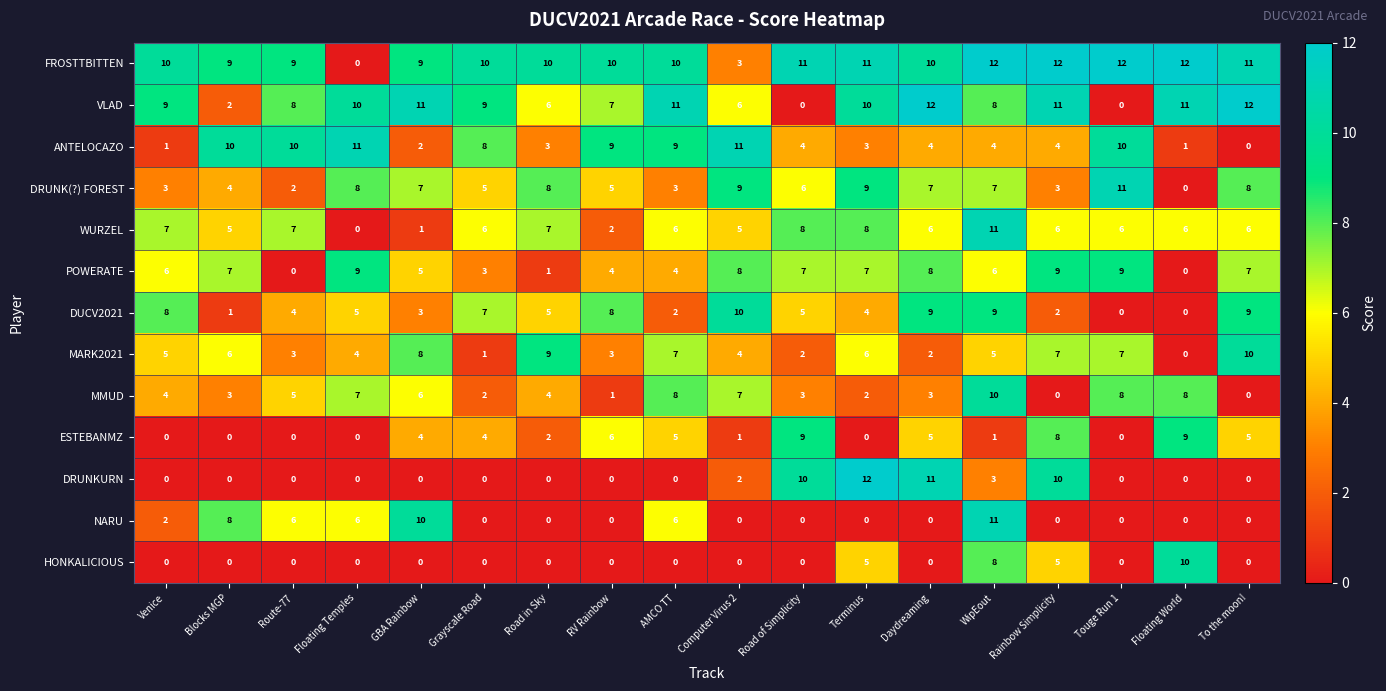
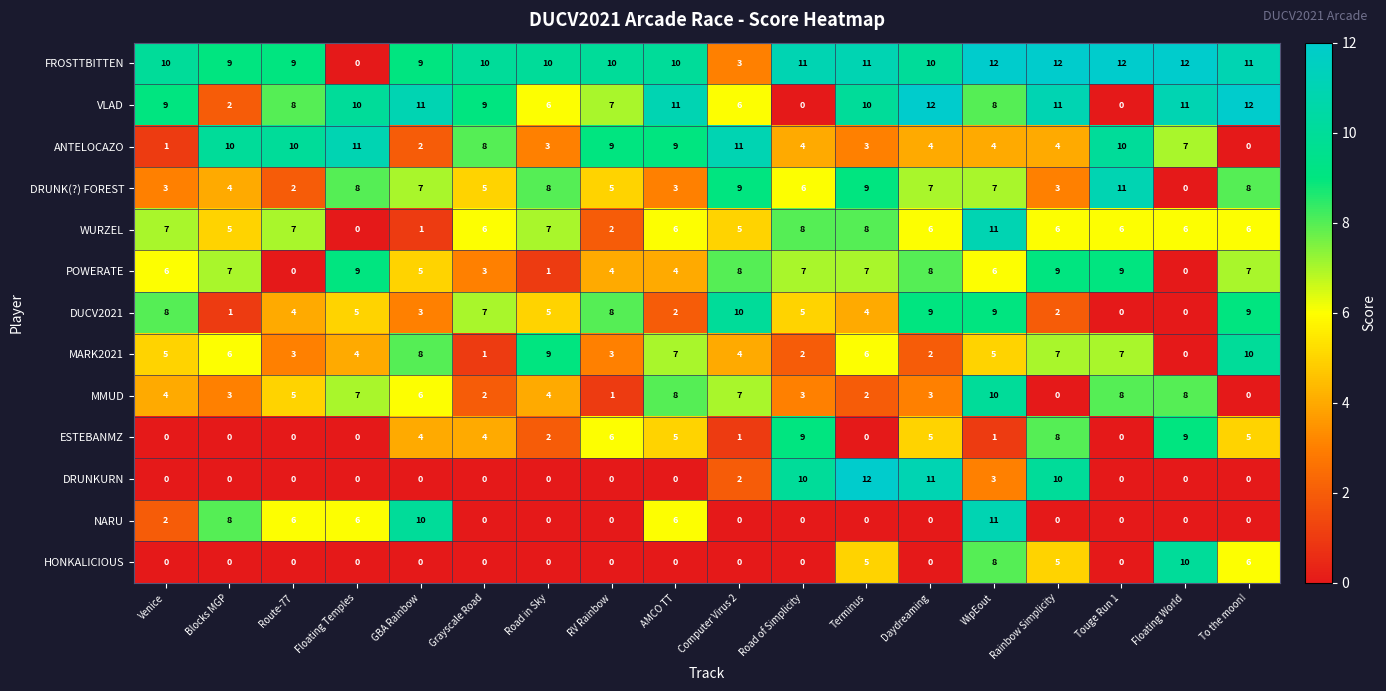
ANTELOCAZO, Floating World: 1 -> 7
HONKALICIOUS, To the moon!: 0 -> 6
